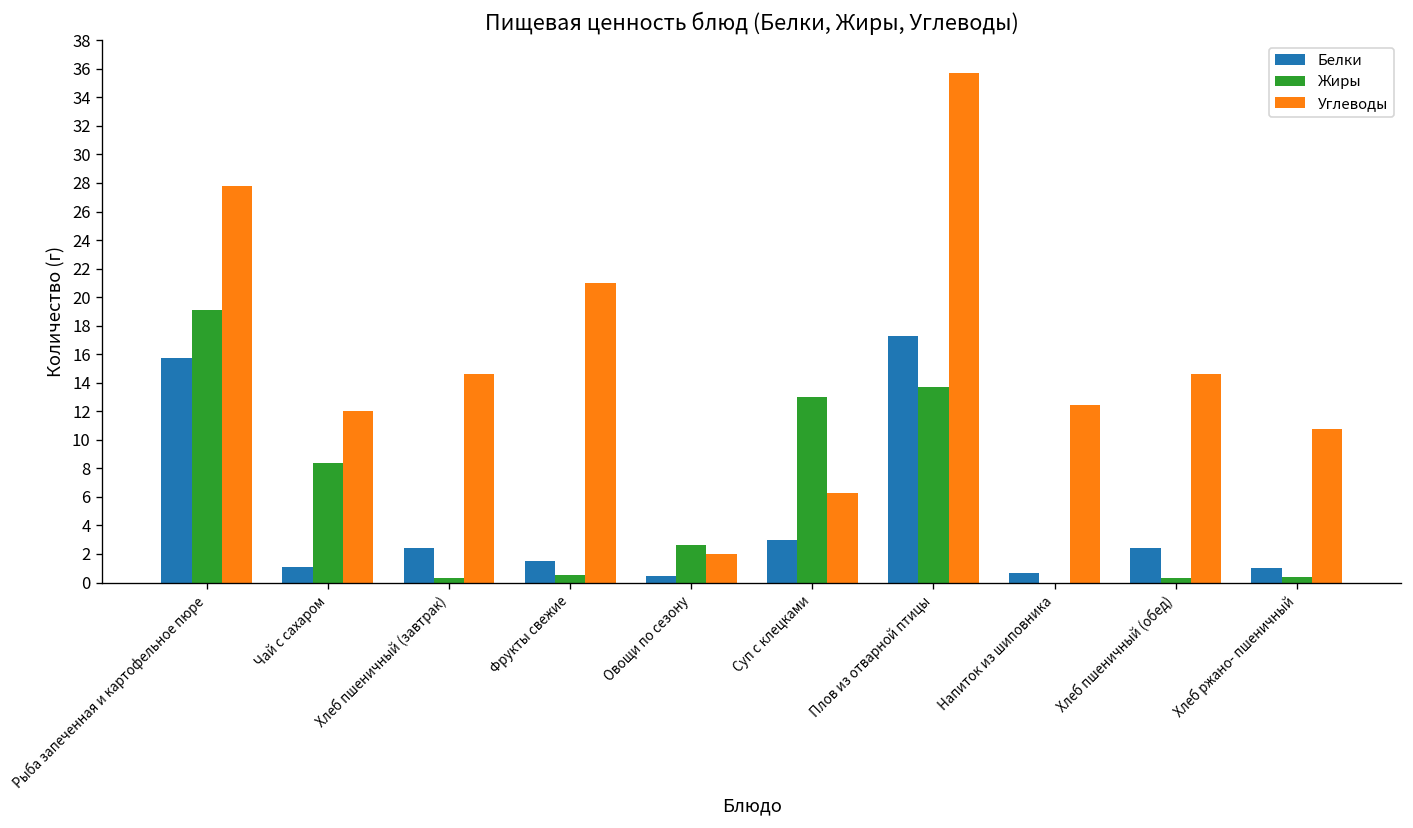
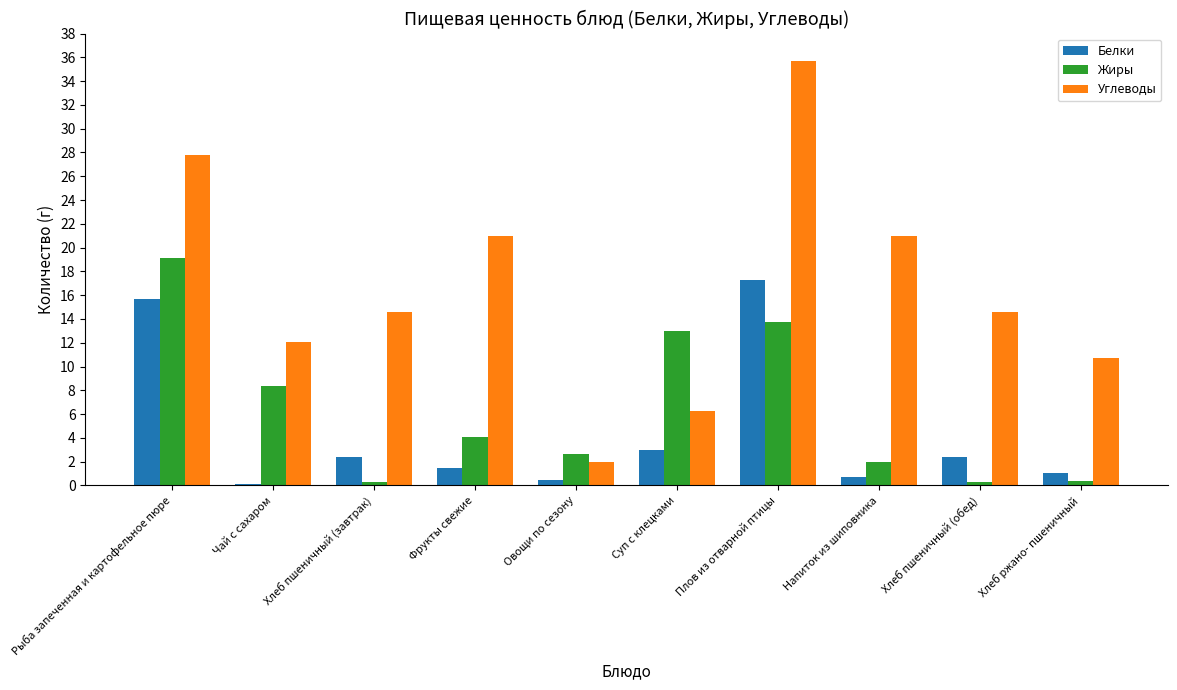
Белки, Чай с сахаром: 1.1 -> 0.1
Жиры, Фрукты свежие: 0.5 -> 4.1
Жиры, Напиток из шиповника: 0 -> 2
Углеводы, Напиток из шиповника: 12.4 -> 21.0
